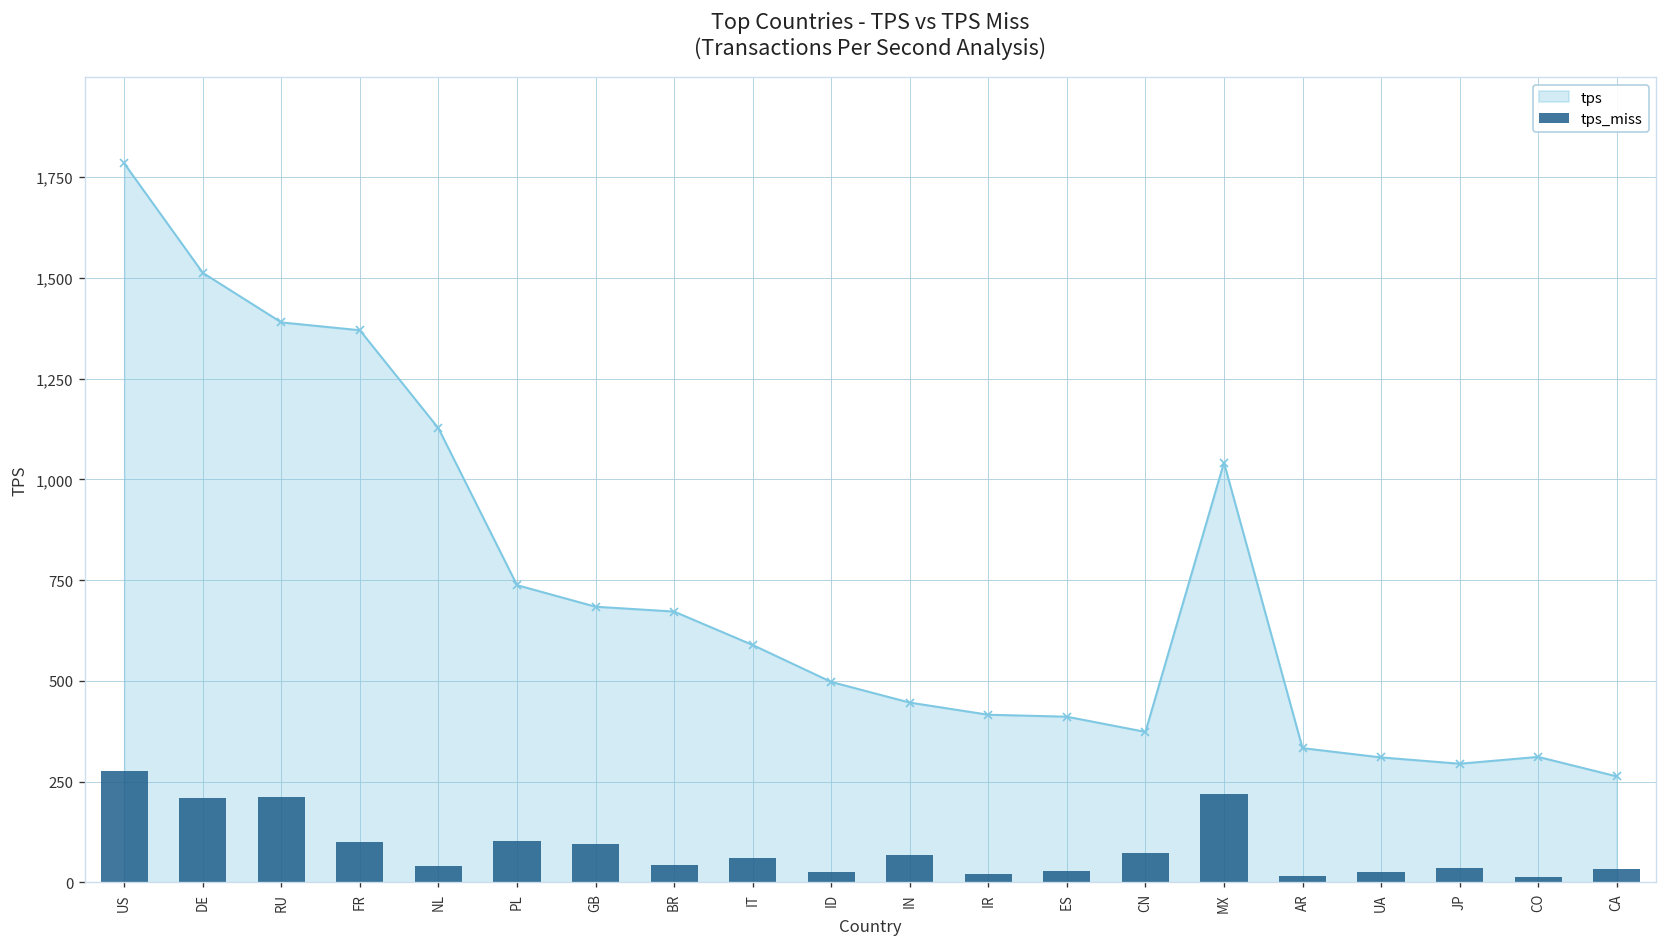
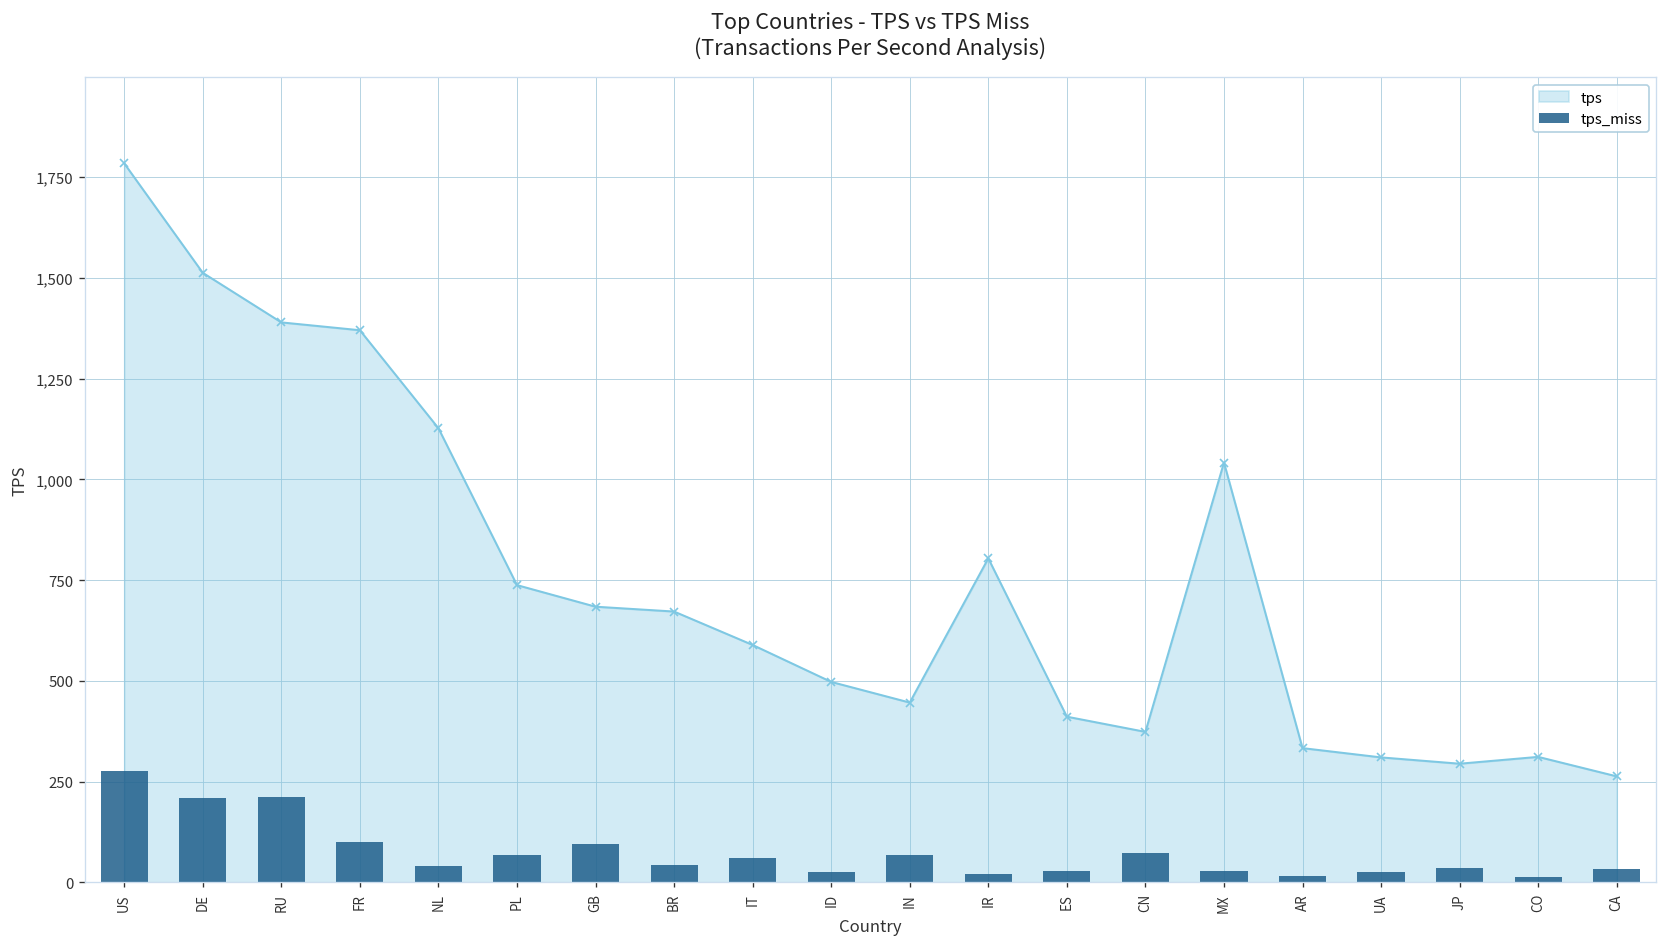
tps_miss, PL: 100 -> 70
tps, IR: 420 -> 800
tps_miss, MX: 220 -> 30
